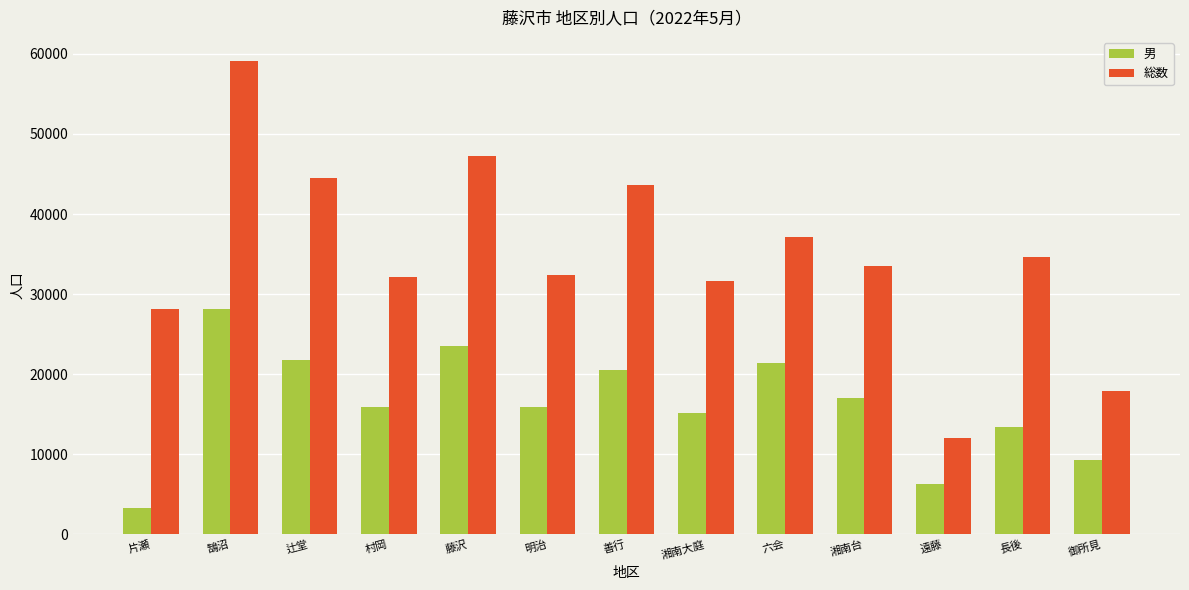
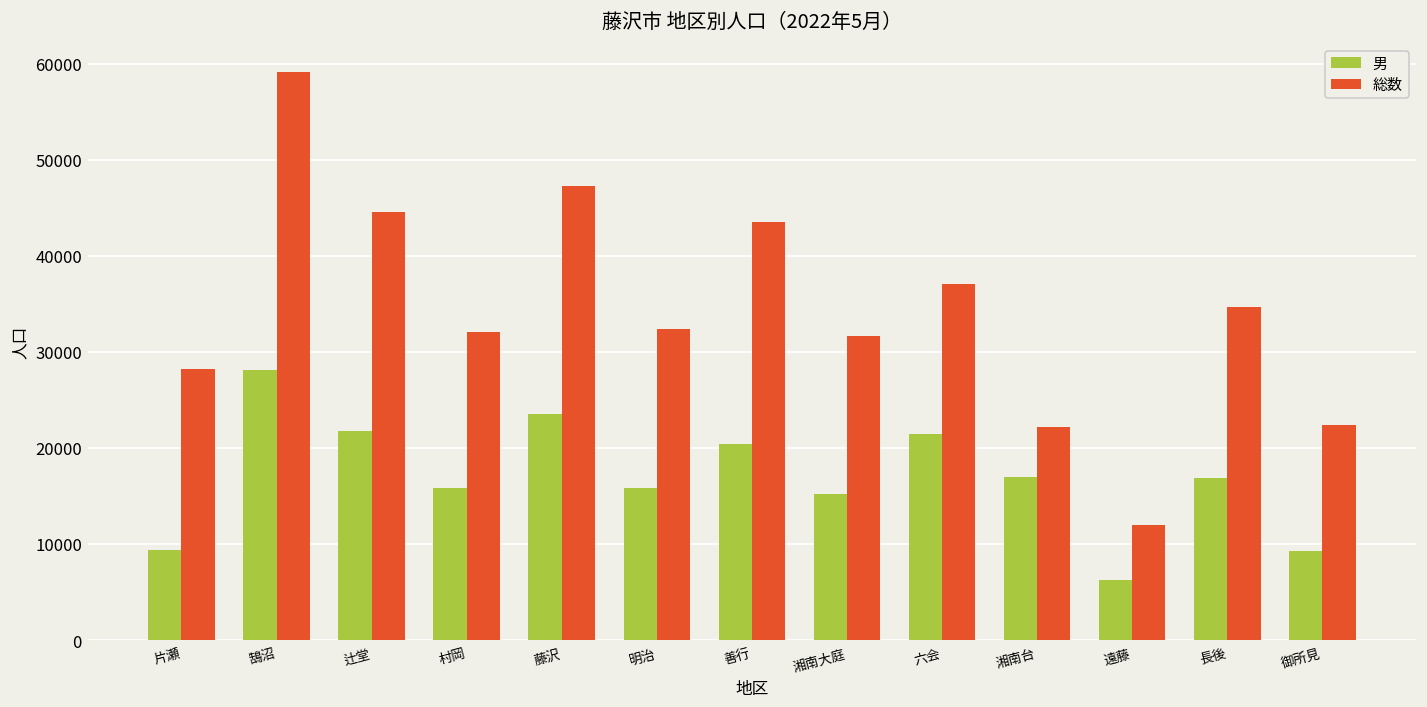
男, 片瀬: 3000 -> 9000
総数, 湘南台: 34000 -> 22000
男, 長後: 13000 -> 17000
総数, 御所見: 18000 -> 22000
